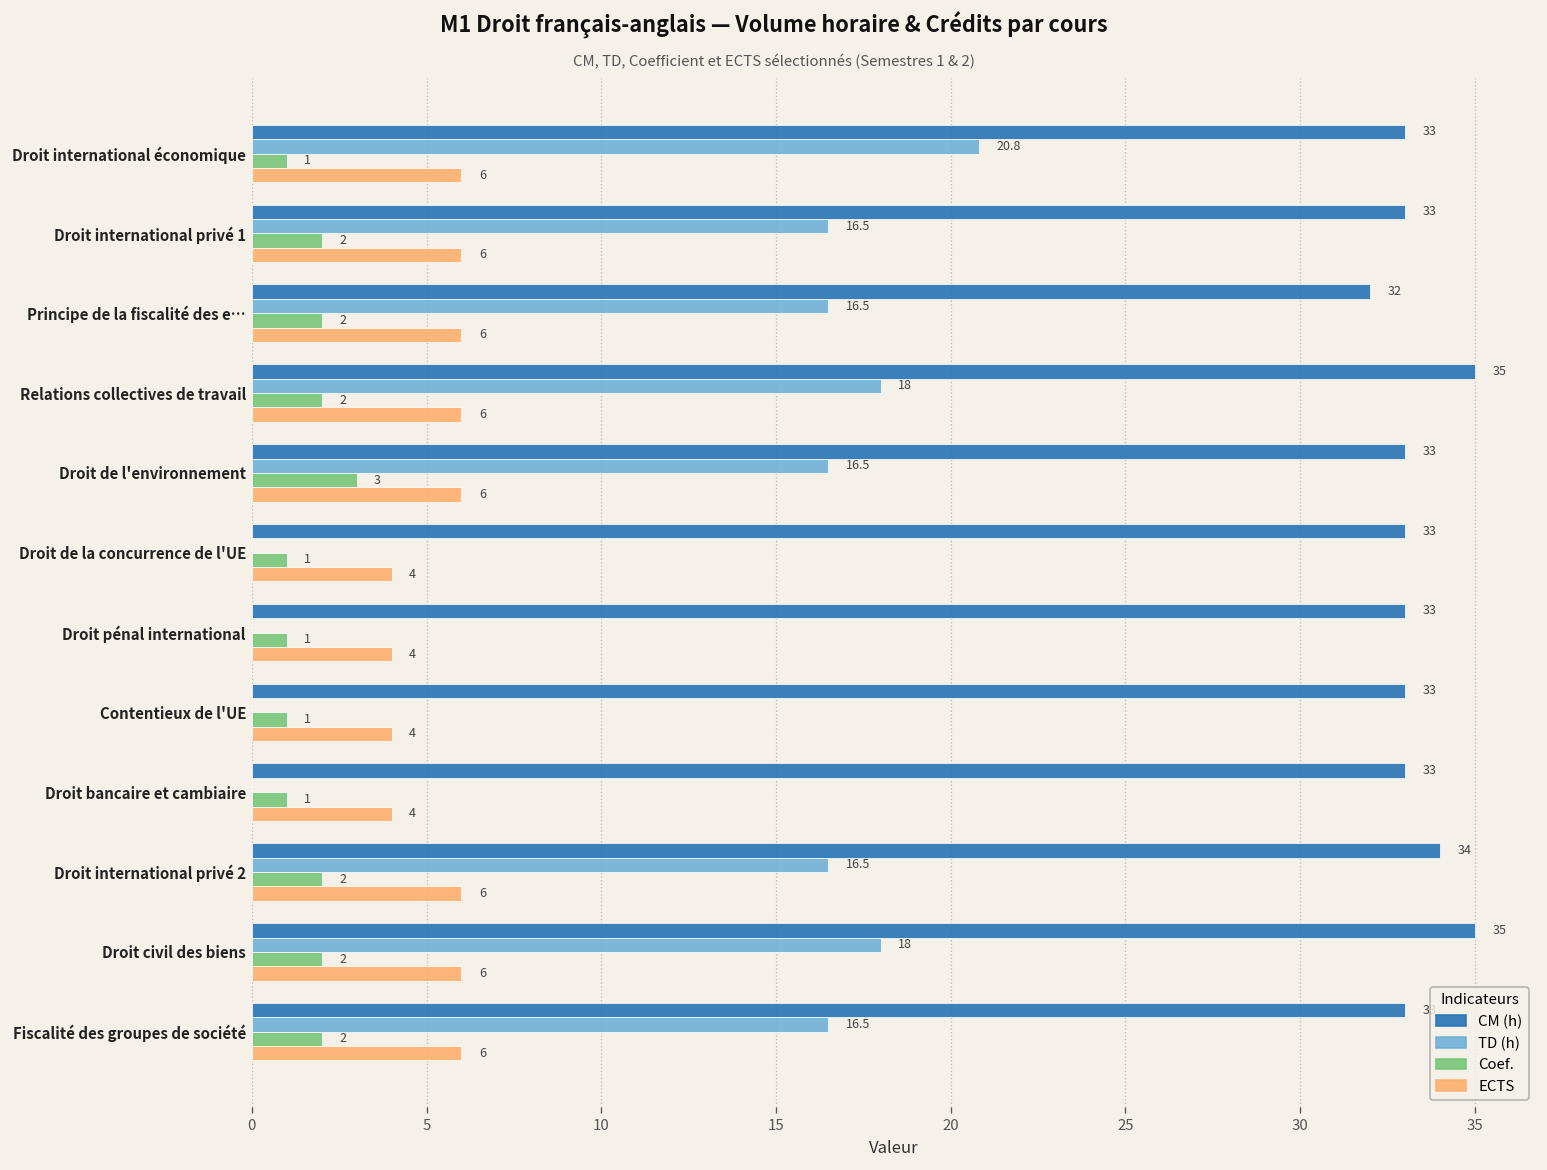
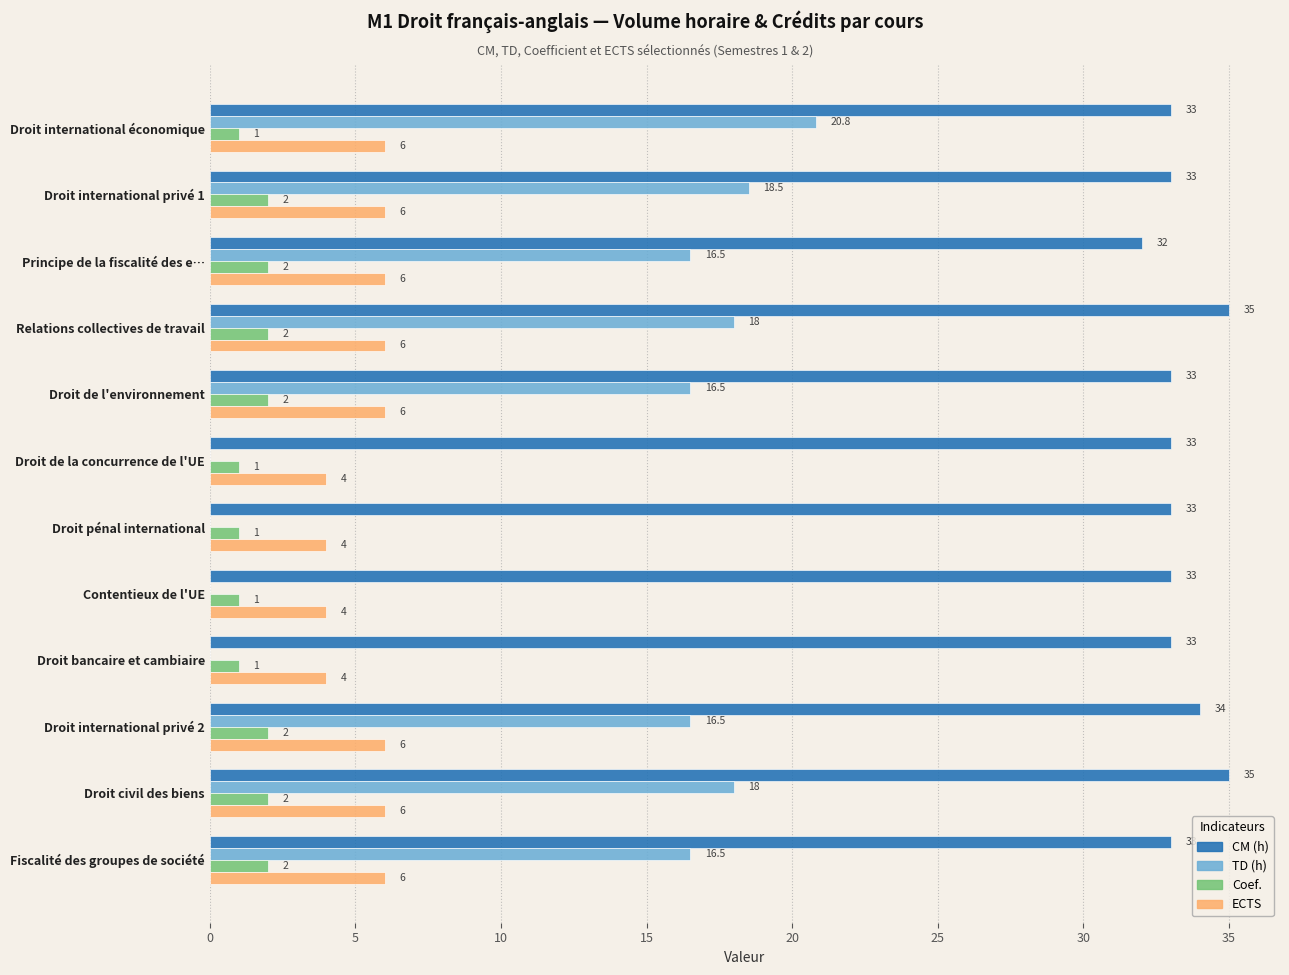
TD (h), Droit international privé 1: 16.5 -> 18.5
Coef., Droit de l'environnement: 3 -> 2
